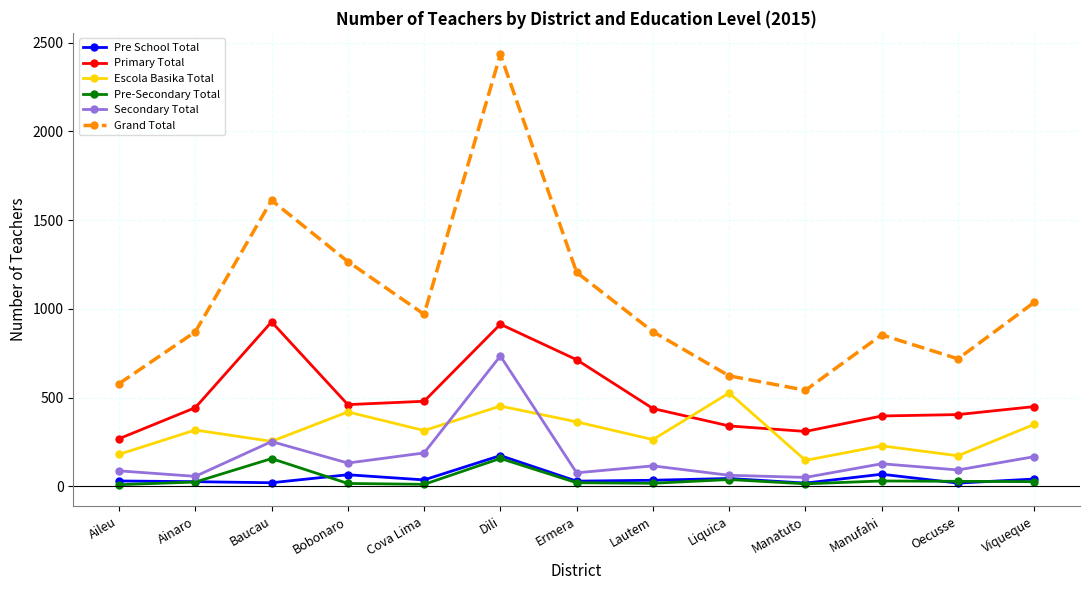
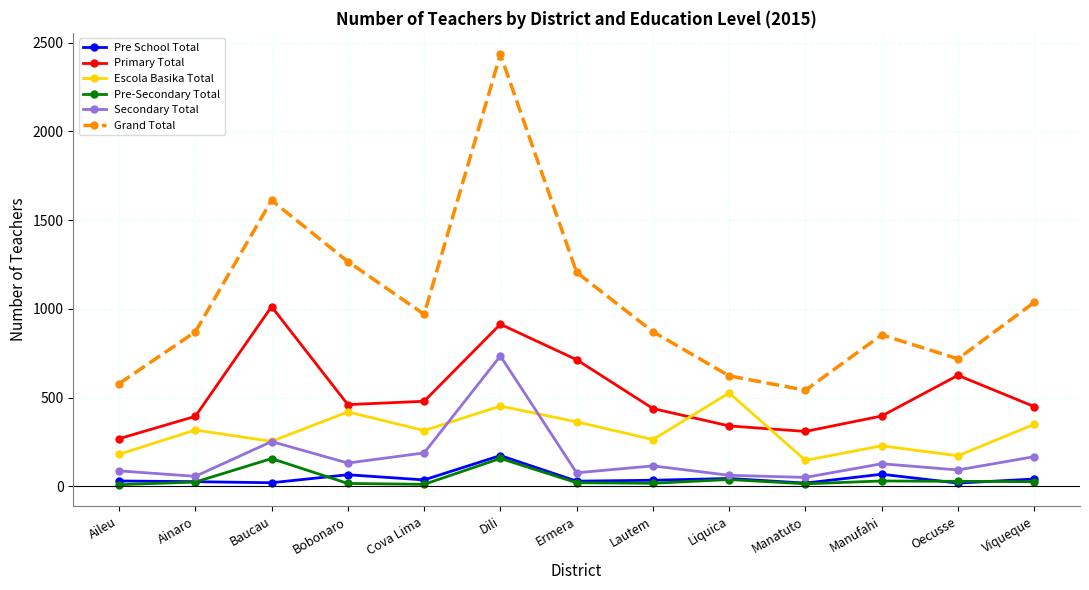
Primary Total, Ainaro: 440 -> 400
Primary Total, Baucau: 930 -> 1010
Primary Total, Oecusse: 410 -> 630
